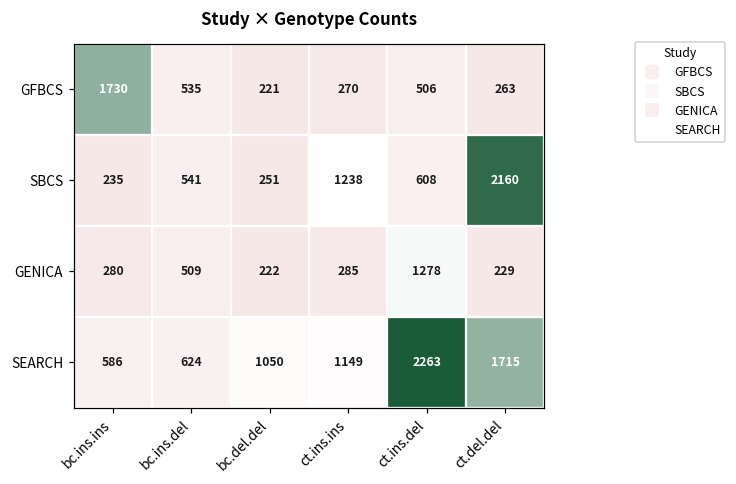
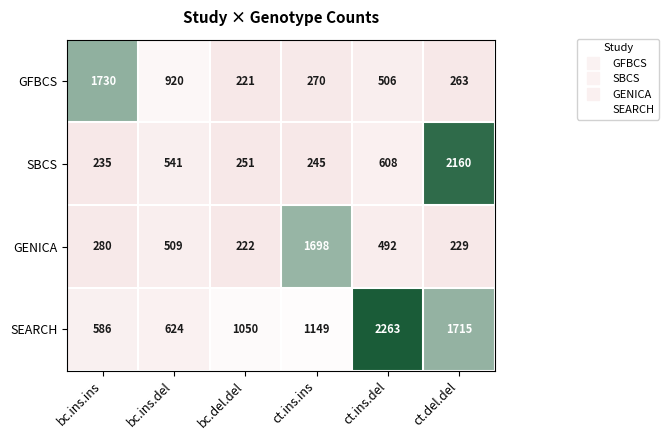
GFBCS, bc.ins.del: 535 -> 920
SBCS, ct.ins.ins: 1238 -> 245
GENICA, ct.ins.ins: 285 -> 1698
GENICA, ct.ins.del: 1278 -> 492
